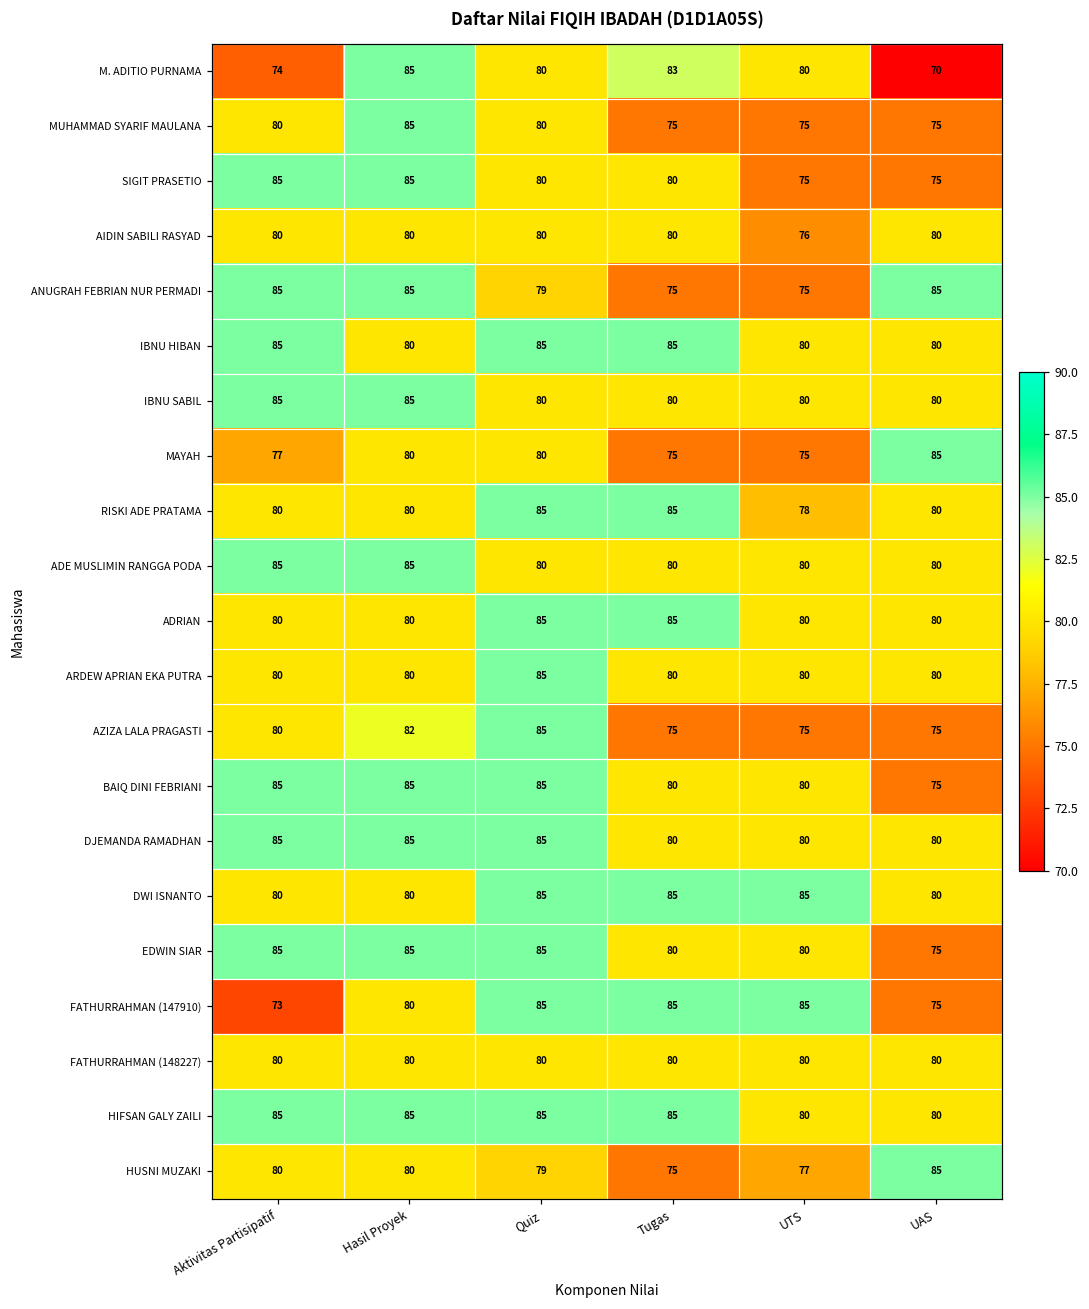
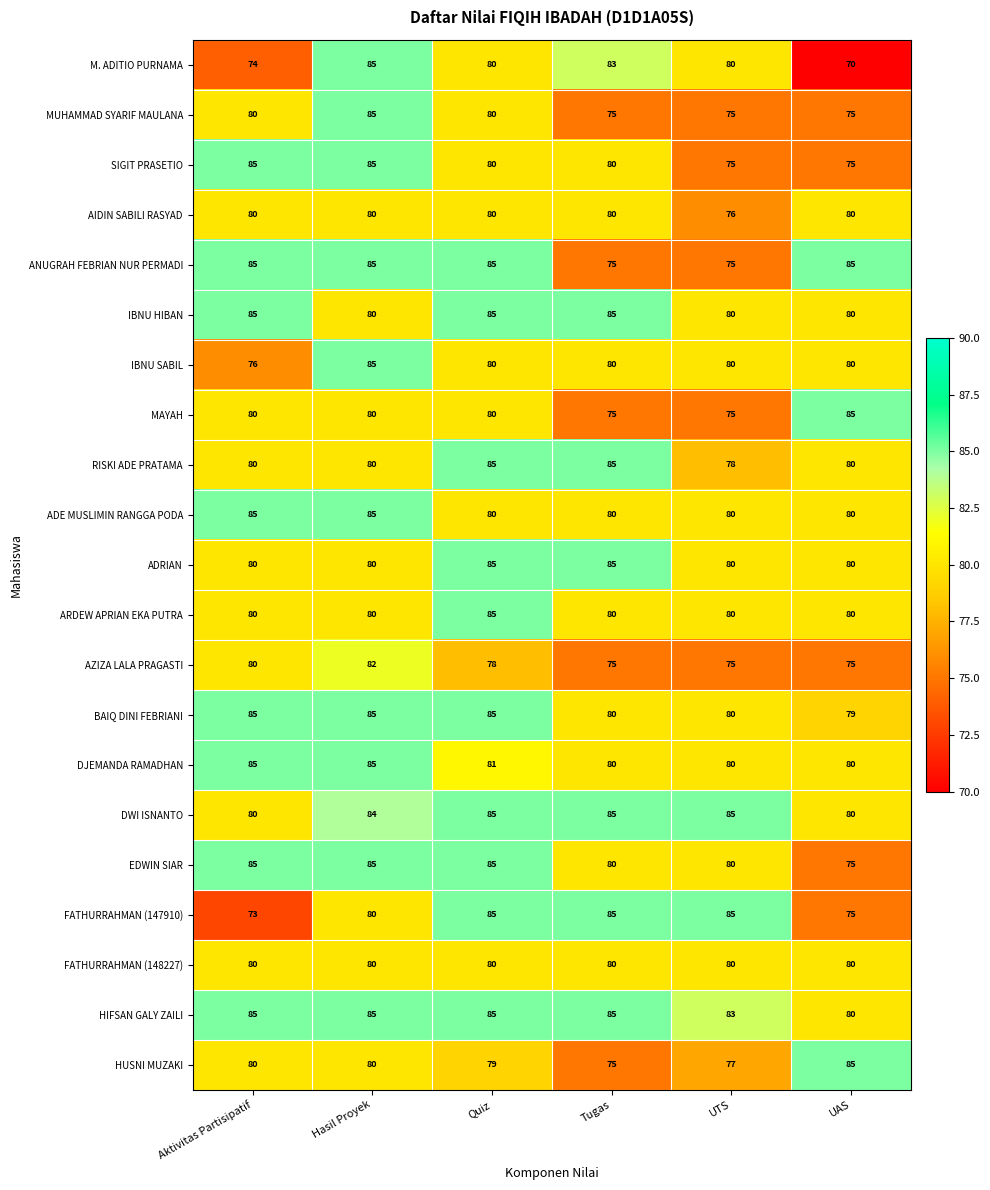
ANUGRAH FEBRIAN NUR PERMADI, Quiz: 79 -> 85
IBNU SABIL, Aktivitas Partisipatif: 85 -> 76
MAYAH, Aktivitas Partisipatif: 77 -> 80
AZIZA LALA PRAGASTI, Quiz: 85 -> 78
BAIQ DINI FEBRIANI, UAS: 75 -> 79
DJEMANDA RAMADHAN, Quiz: 85 -> 81
DWI ISNANTO, Hasil Proyek: 80 -> 84
HIFSAN GALY ZAILI, UTS: 80 -> 83
